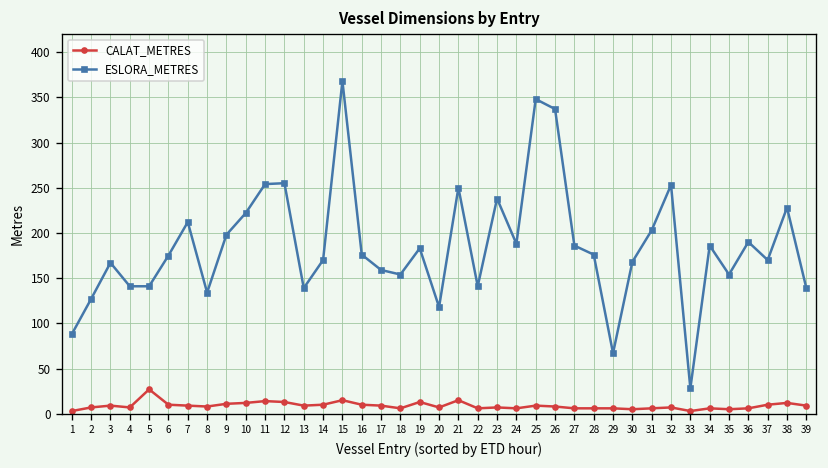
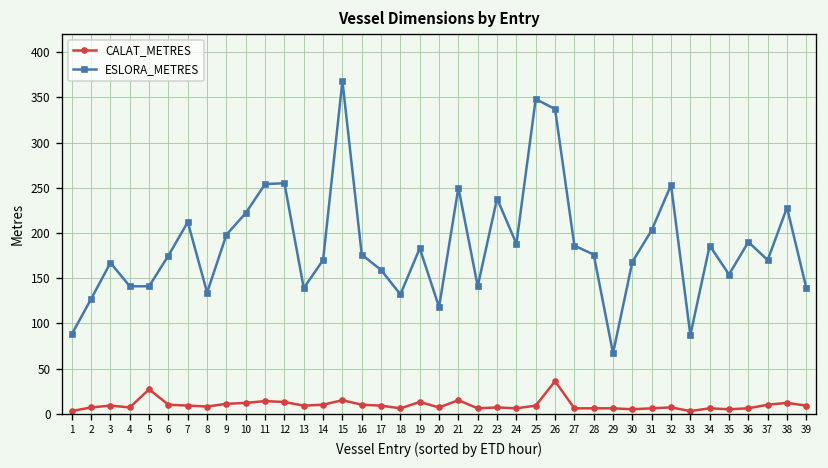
ESLORA_METRES, 18: 150 -> 130
CALAT_METRES, 26: 10 -> 40
ESLORA_METRES, 33: 30 -> 90
